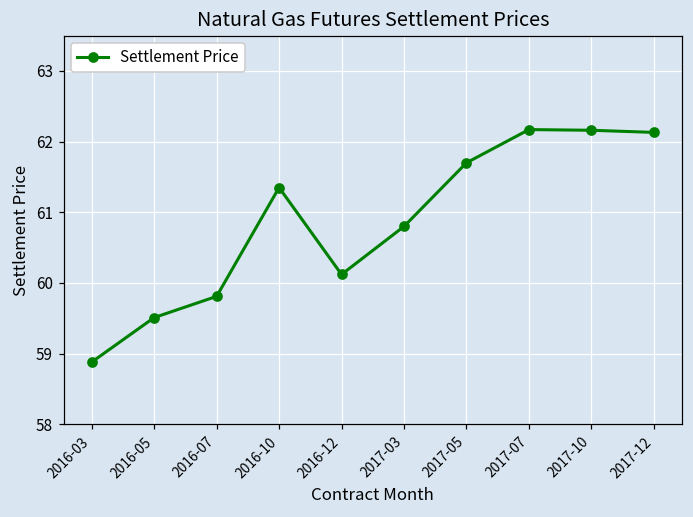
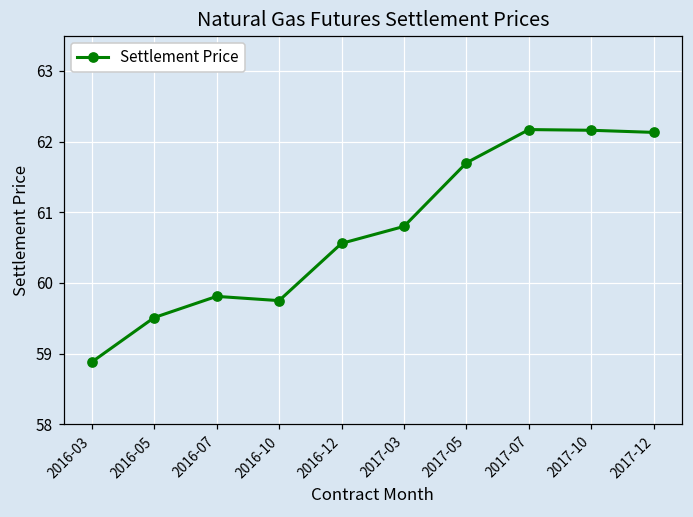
2016-10: 61.4 -> 59.8
2016-12: 60.1 -> 60.6
